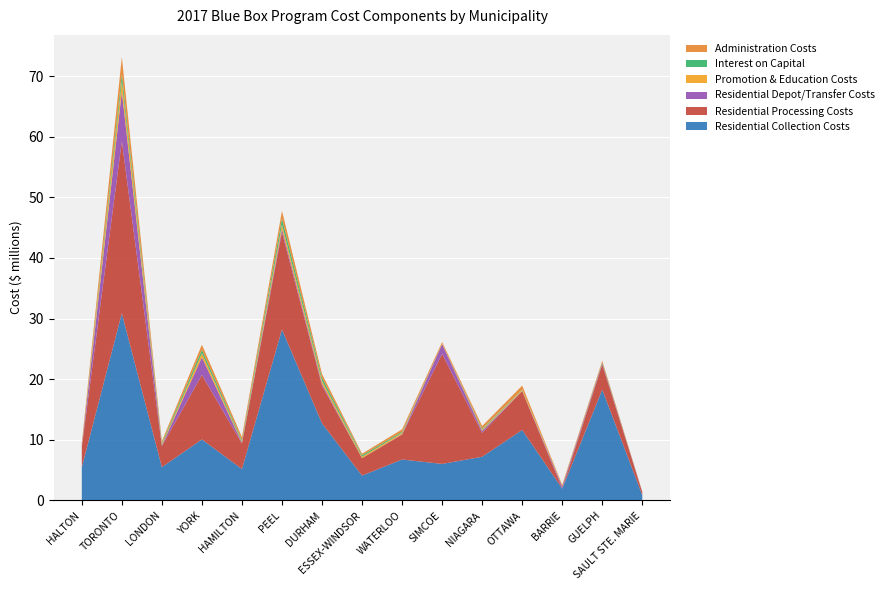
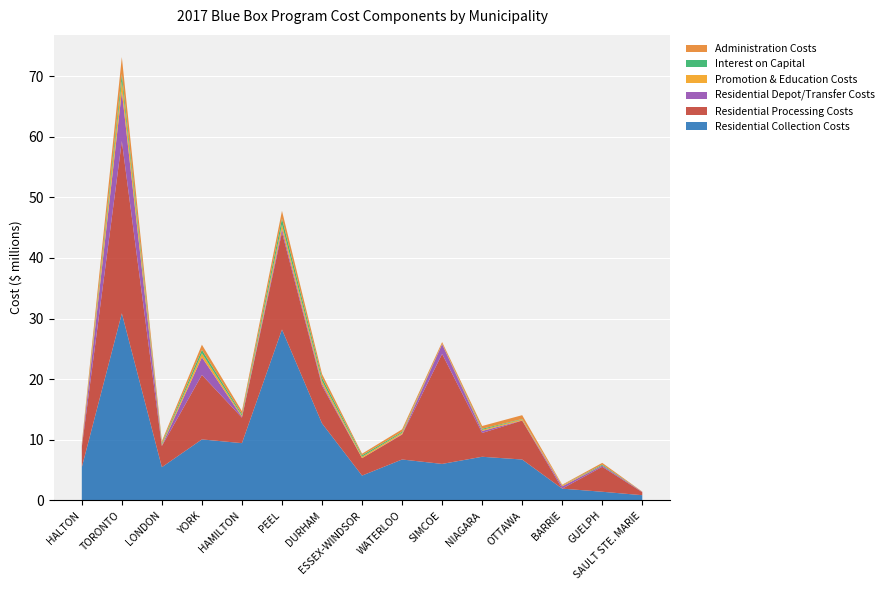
Residential Collection Costs, HAMILTON: 5 -> 9
Residential Collection Costs, OTTAWA: 12 -> 7
Residential Collection Costs, GUELPH: 18 -> 1
